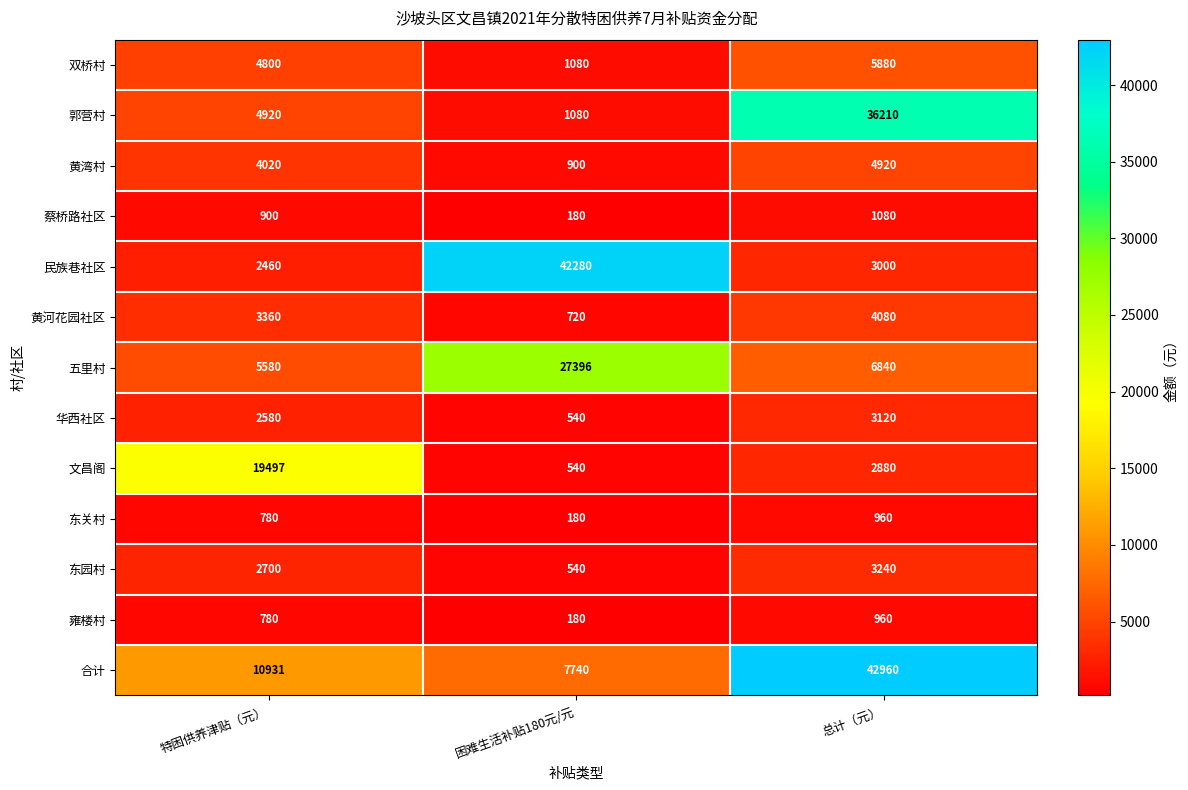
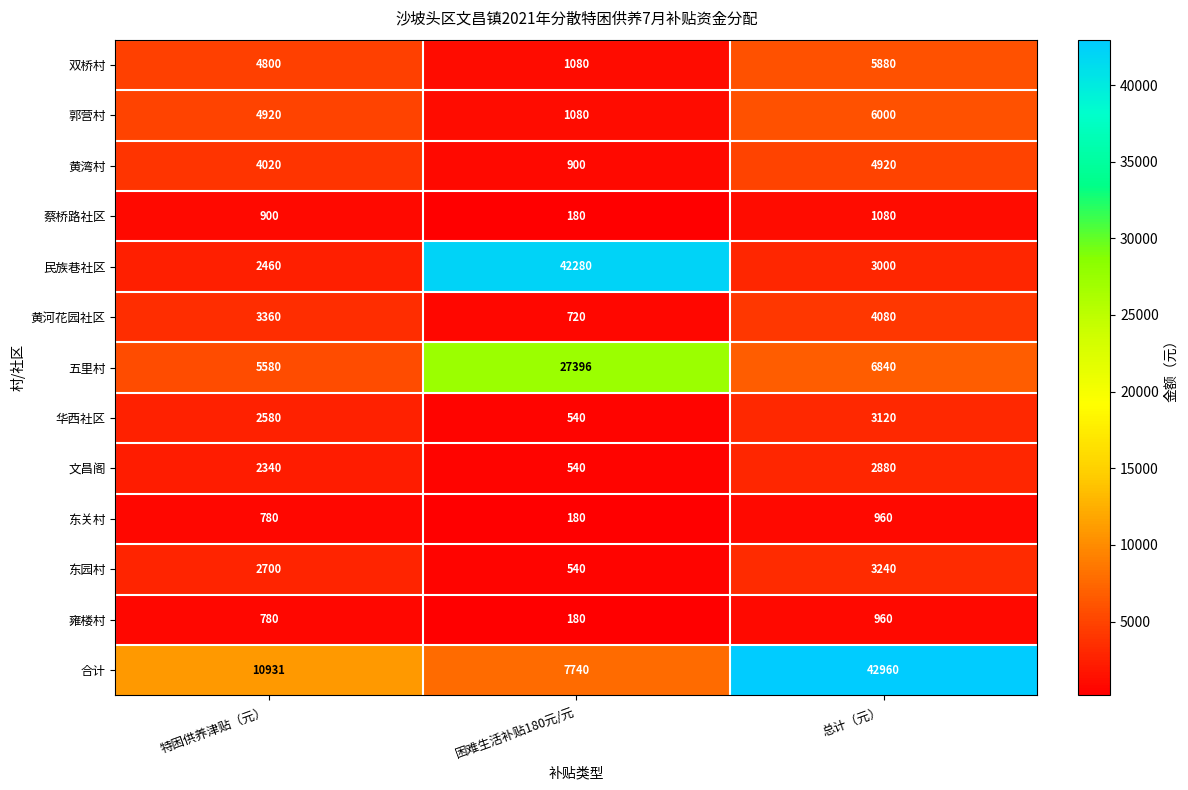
郭营村, 总计（元）: 36210 -> 6000
文昌阁, 特困供养津贴（元）: 19497 -> 2340
